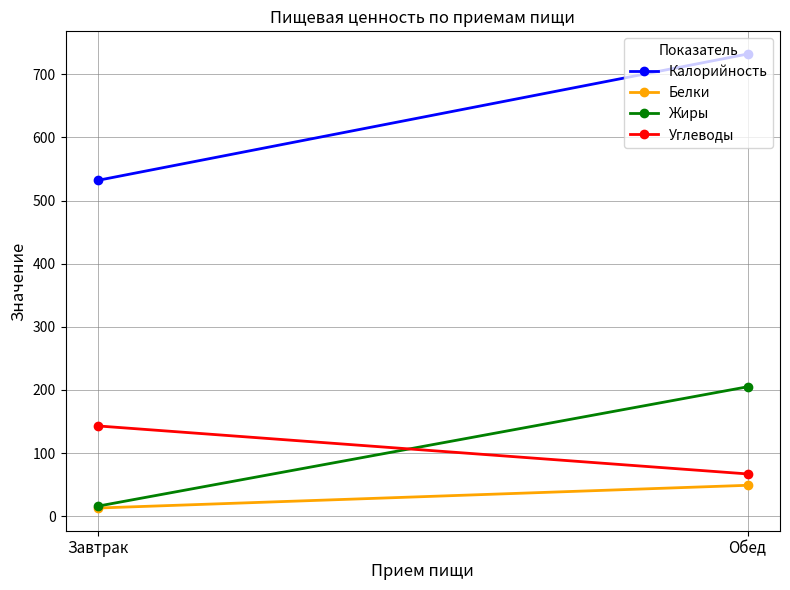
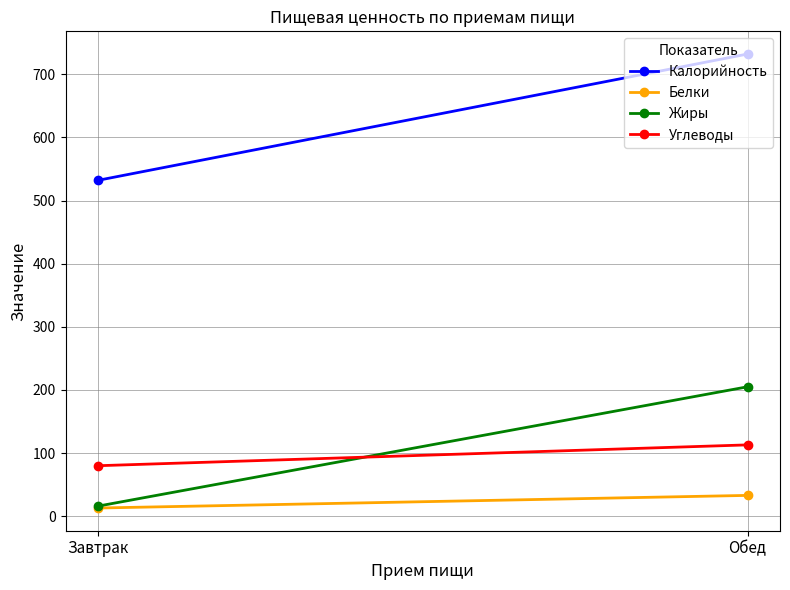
Углеводы, Завтрак: 140 -> 80
Белки, Обед: 50 -> 30
Углеводы, Обед: 70 -> 110
